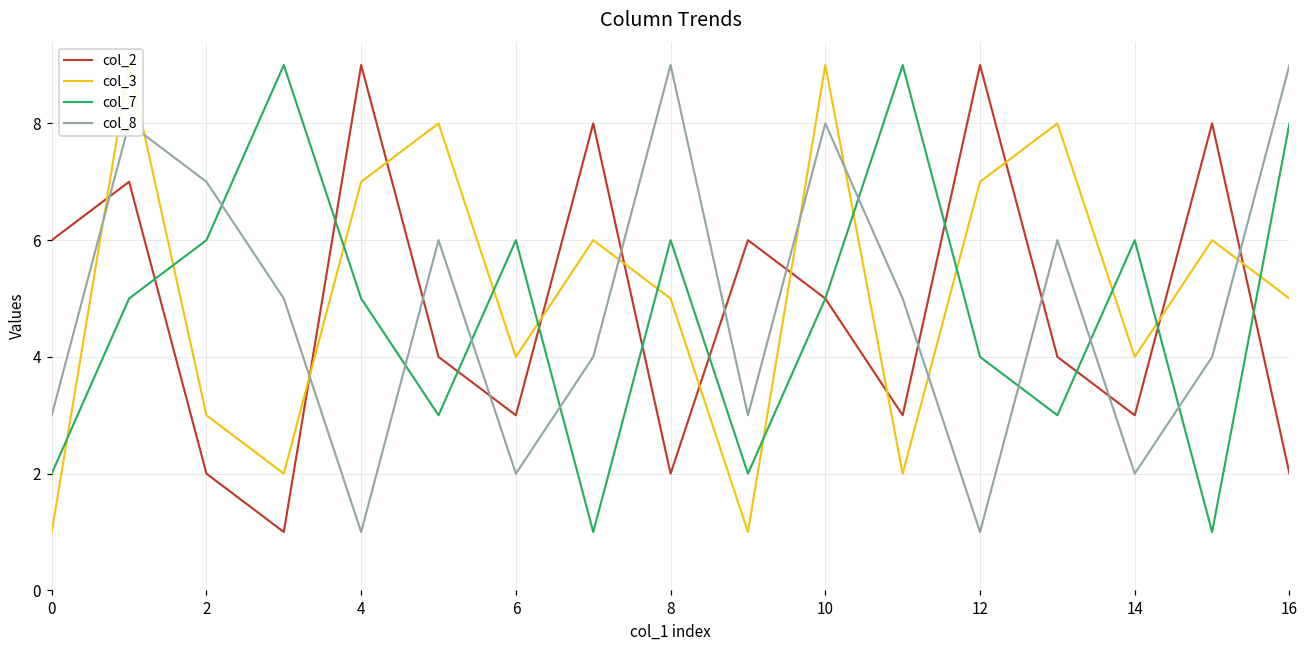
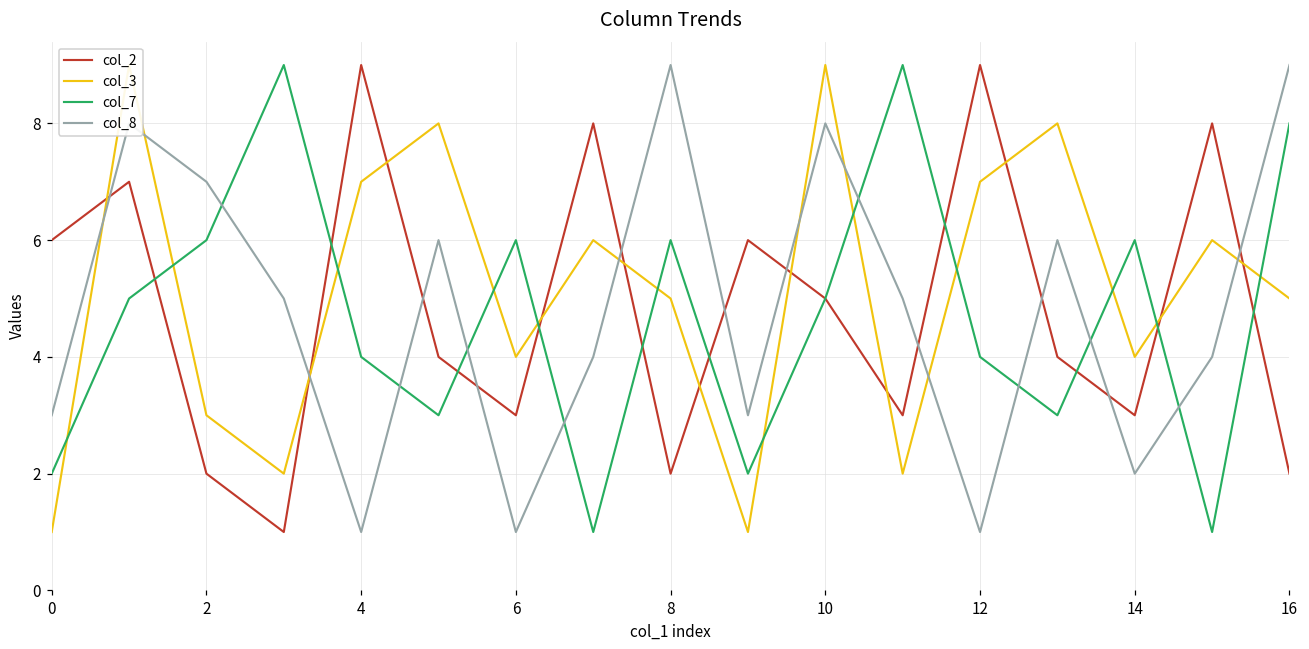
col_7, 4: 5 -> 4
col_8, 6: 2 -> 1
